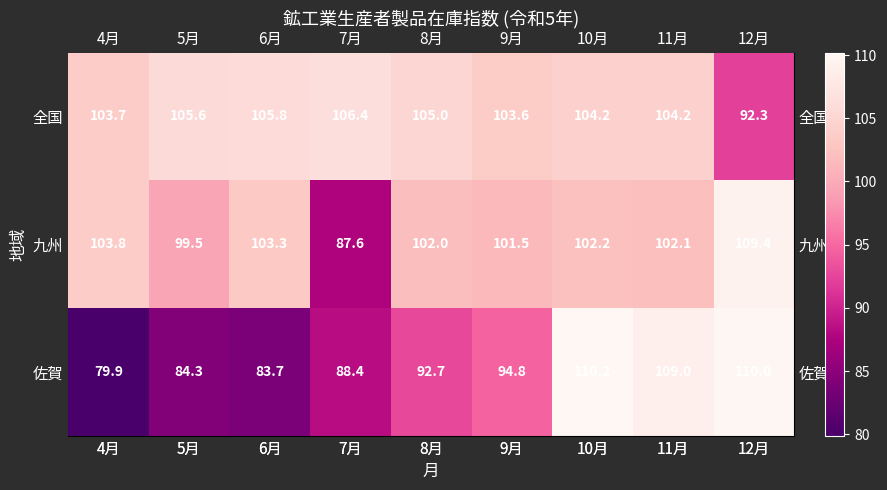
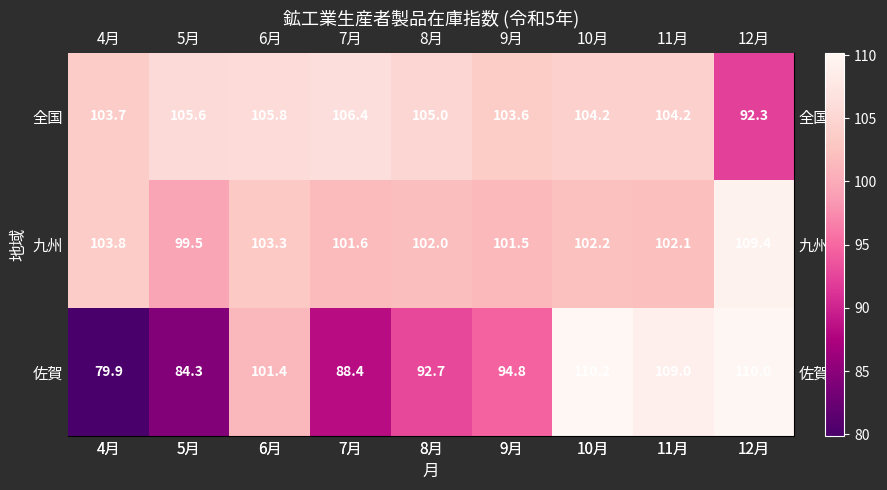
九州, 7月: 87.6 -> 101.6
佐賀, 6月: 83.7 -> 101.4
